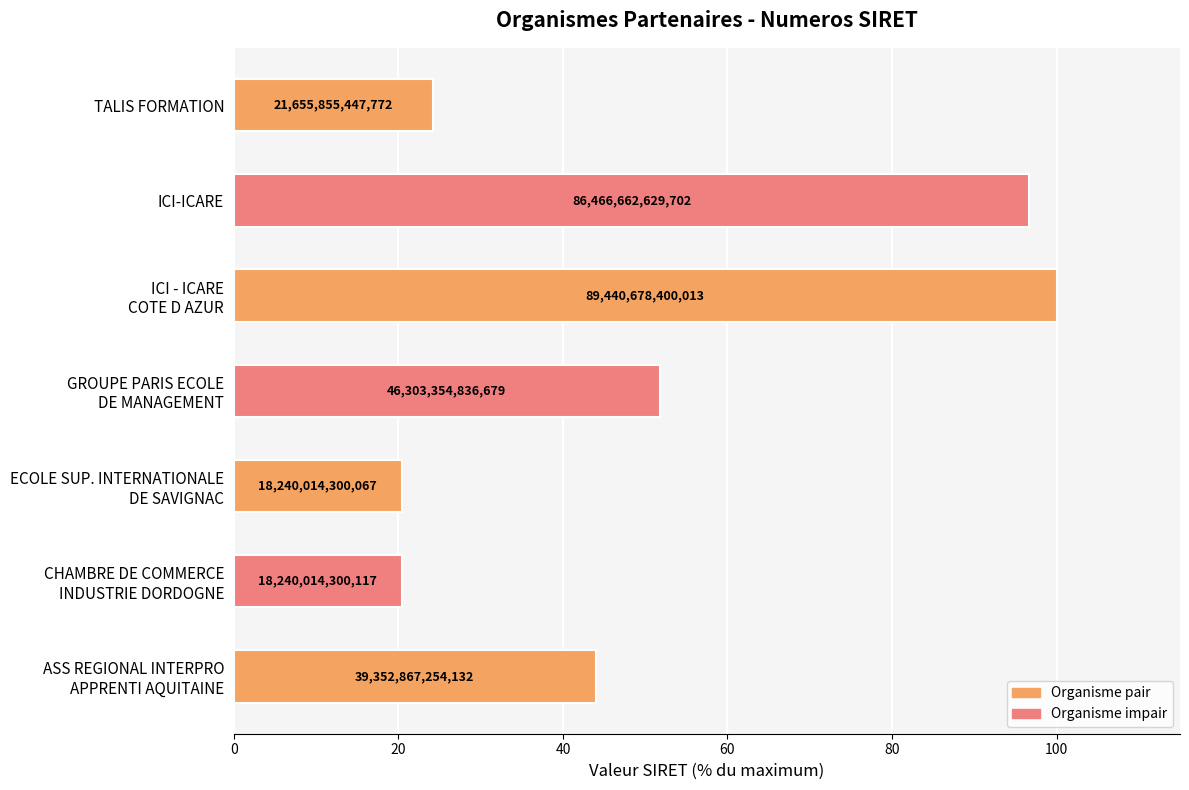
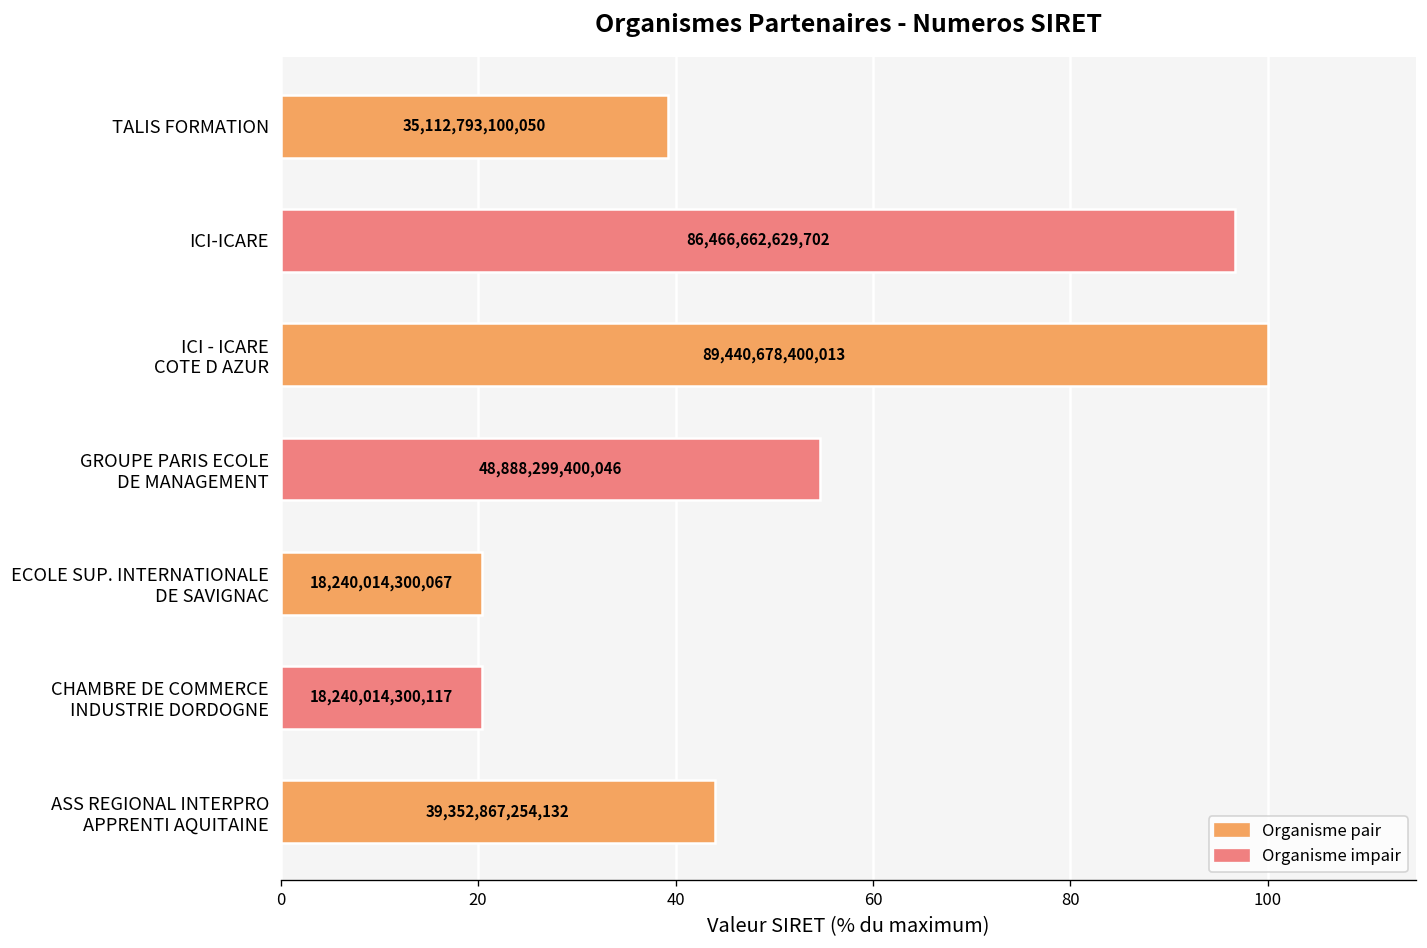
TALIS FORMATION: 21,655,855,447,772 -> 35,112,793,100,050
GROUPE PARIS ECOLE DE MANAGEMENT: 46,303,354,836,679 -> 48,888,299,400,046
